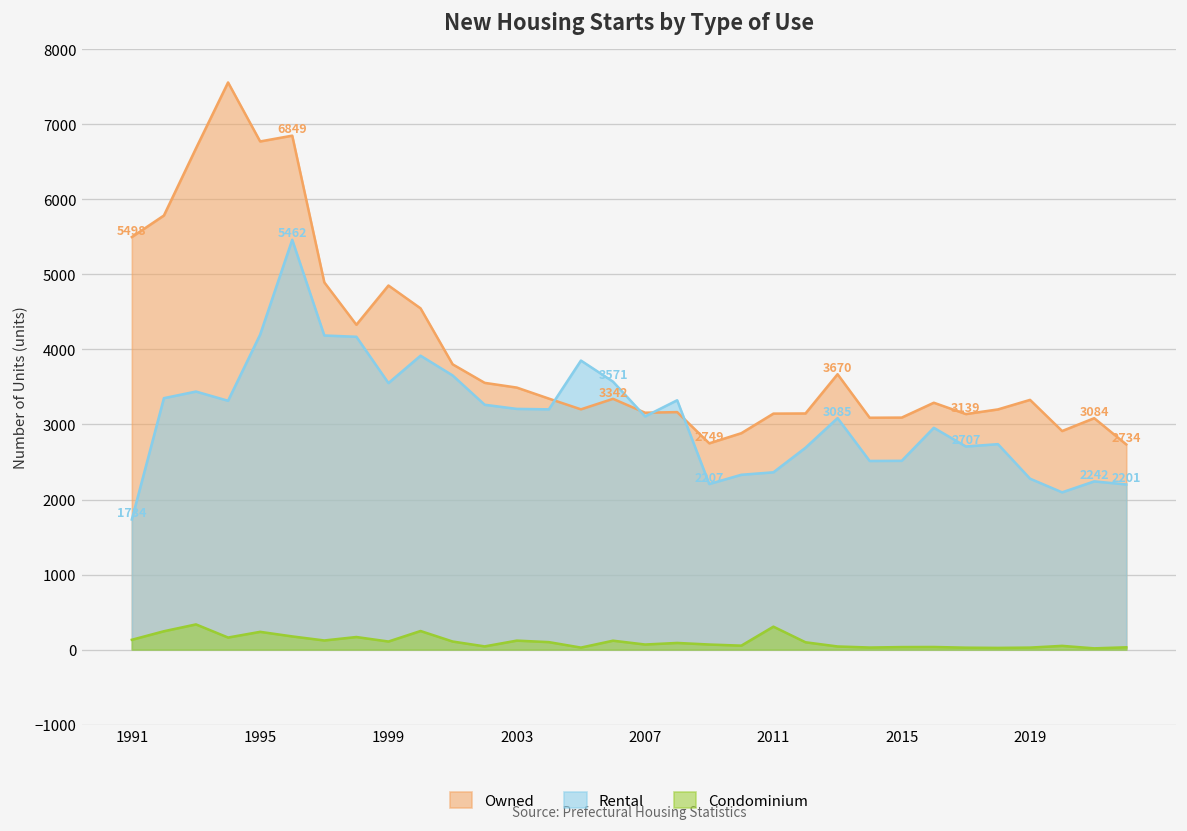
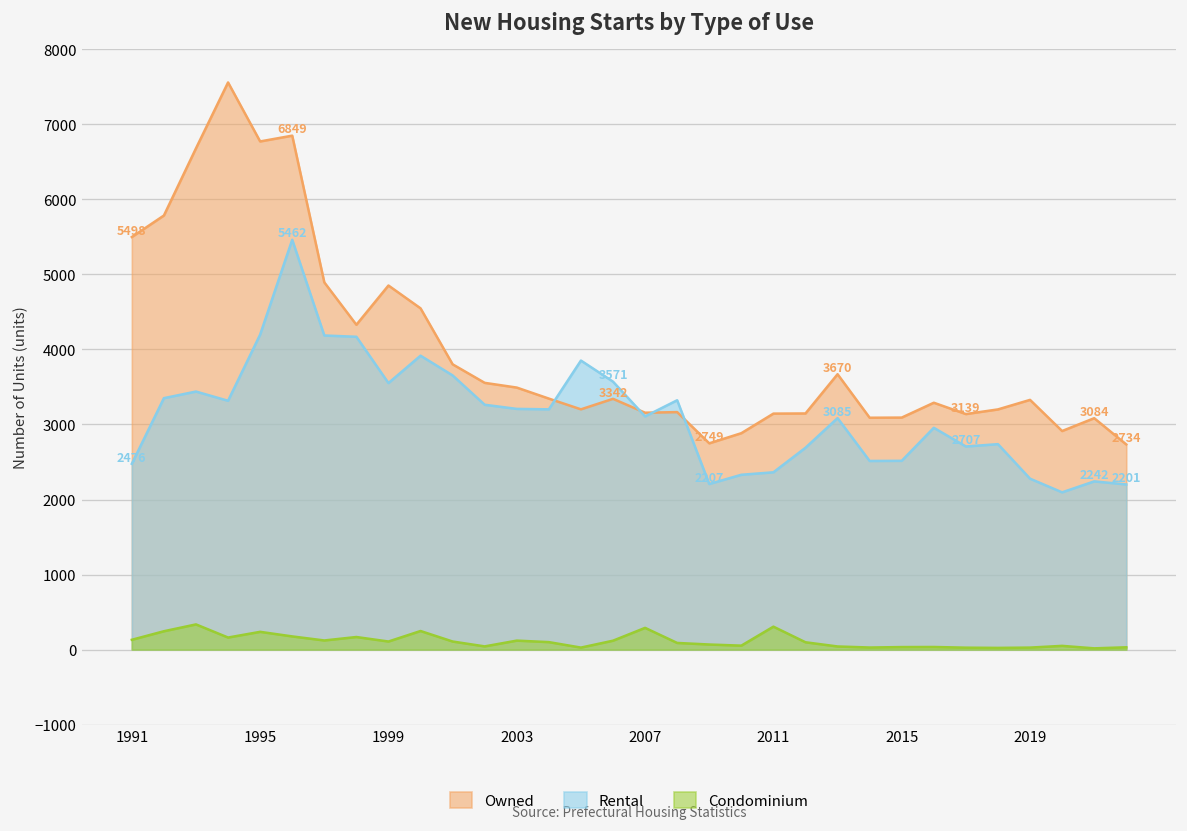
Rental, 1991: 1734 -> 2476
Condominium, 2007: 100 -> 300
